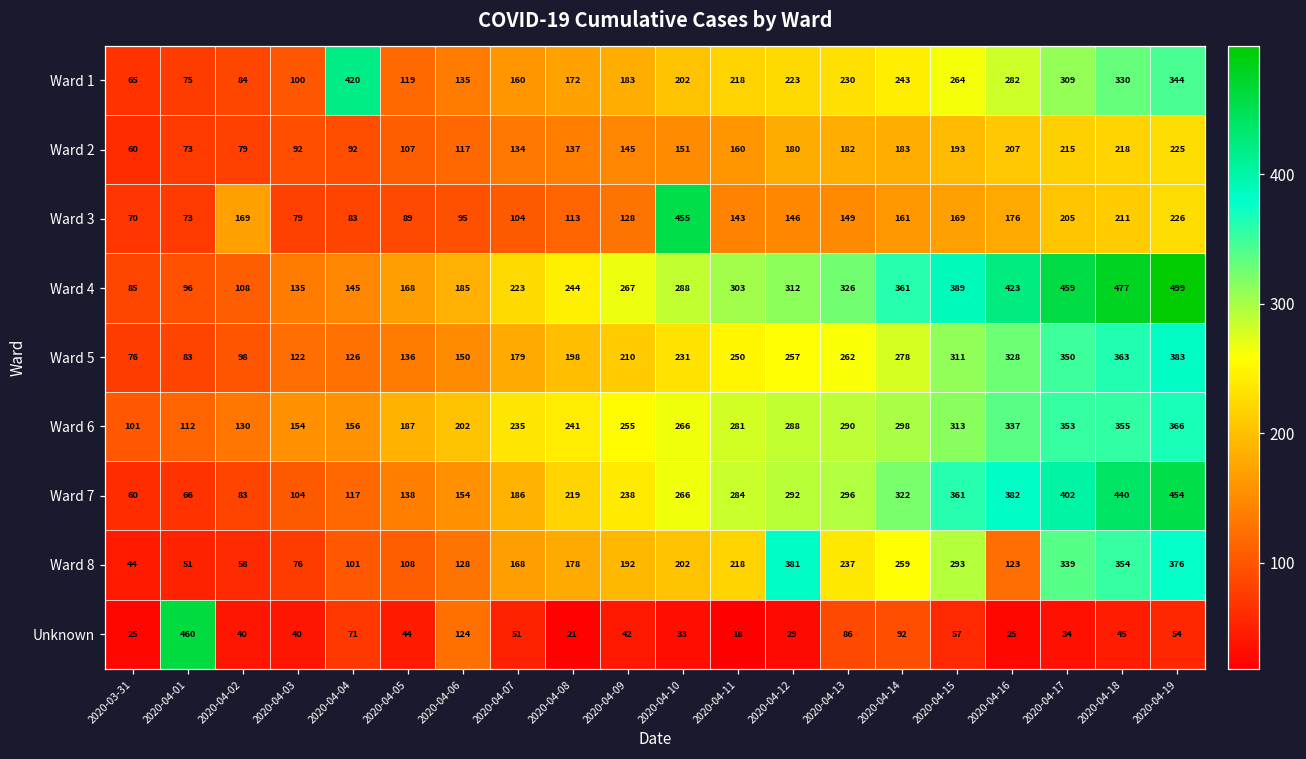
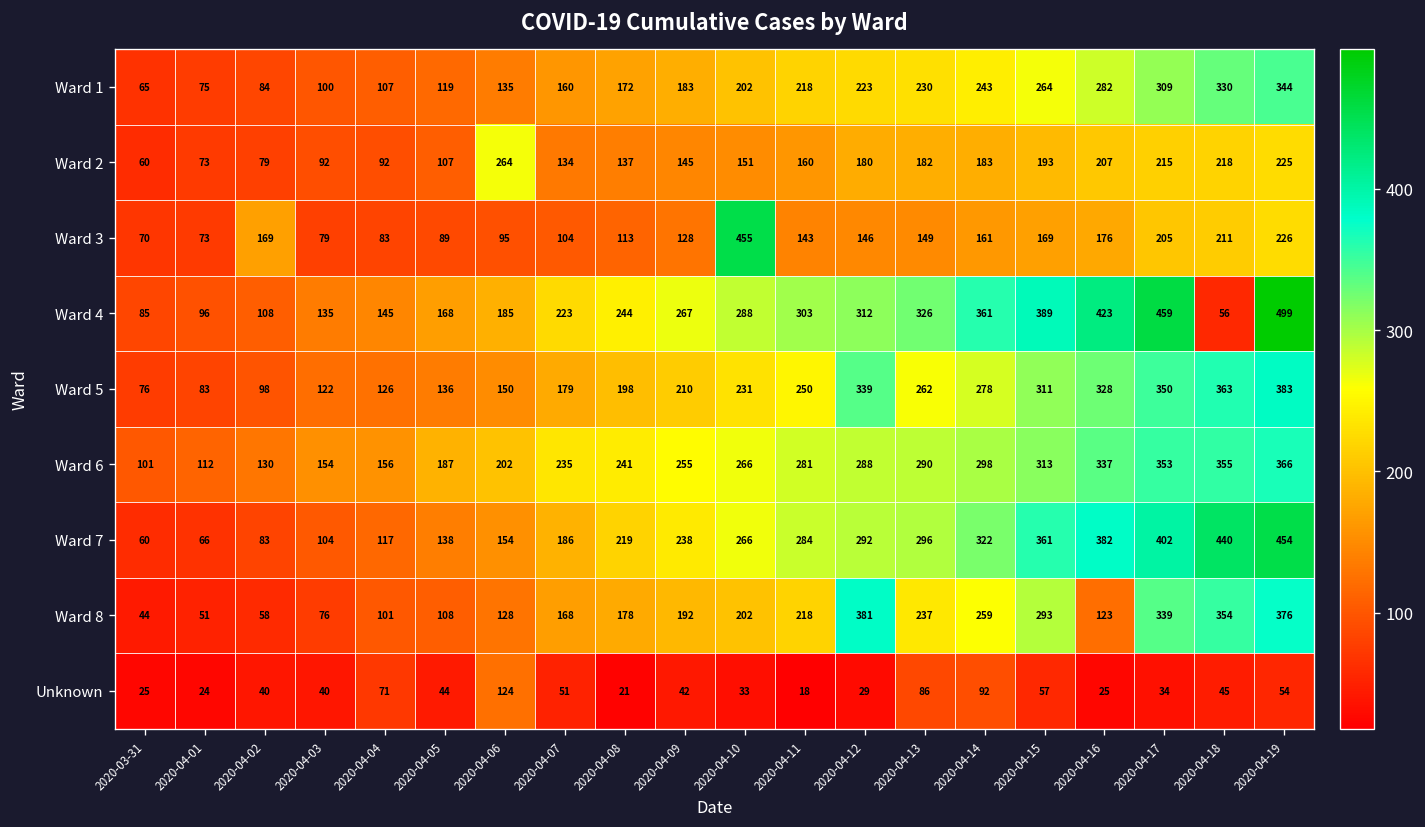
Ward 1, 2020-04-04: 420 -> 107
Ward 2, 2020-04-06: 117 -> 264
Ward 4, 2020-04-18: 477 -> 56
Ward 5, 2020-04-12: 257 -> 339
Unknown, 2020-04-01: 460 -> 24
